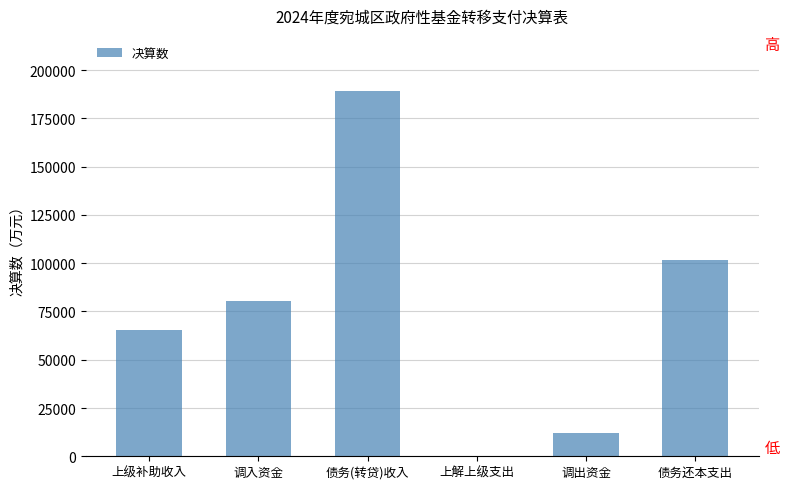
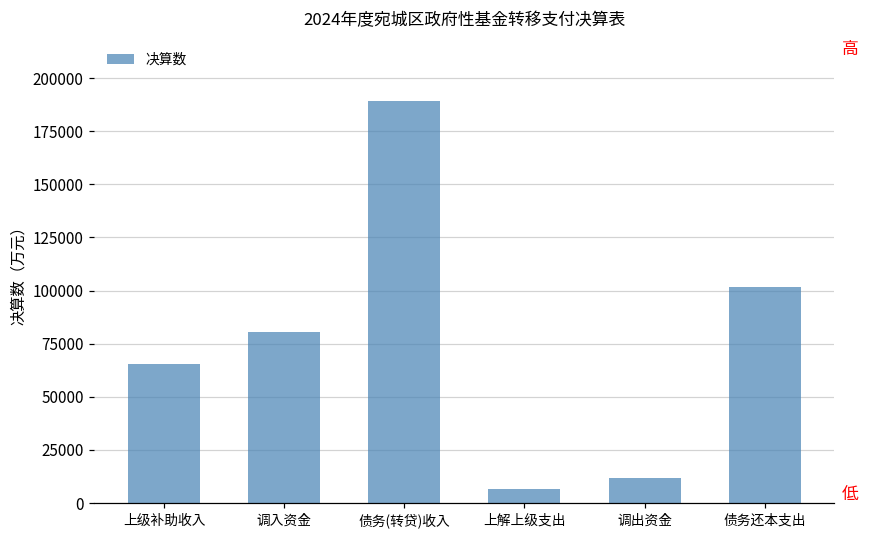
上解上级支出: 0 -> 6000
